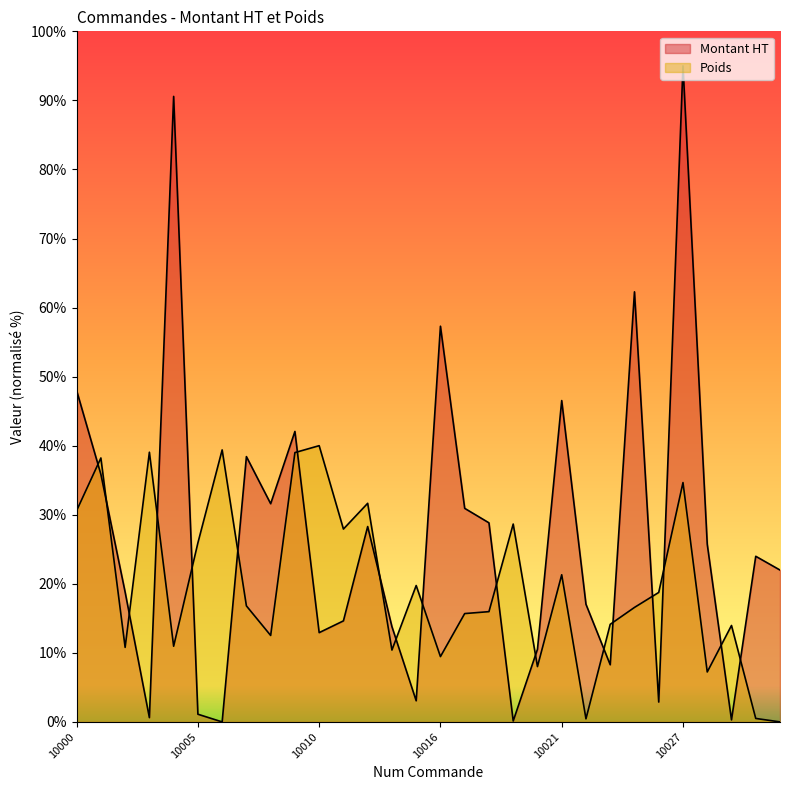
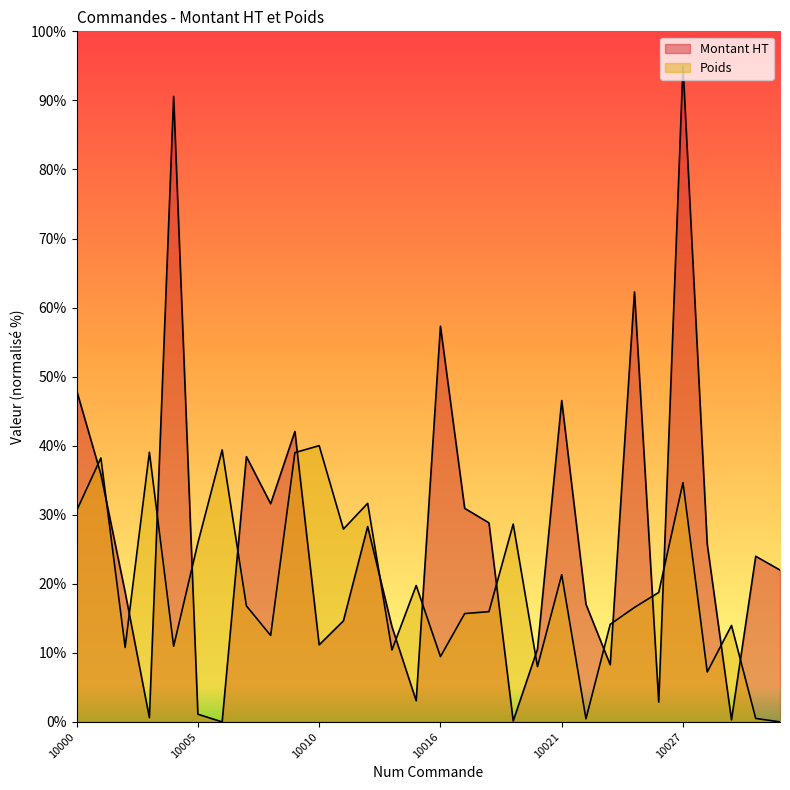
Montant HT, 10010: 13% -> 11%
